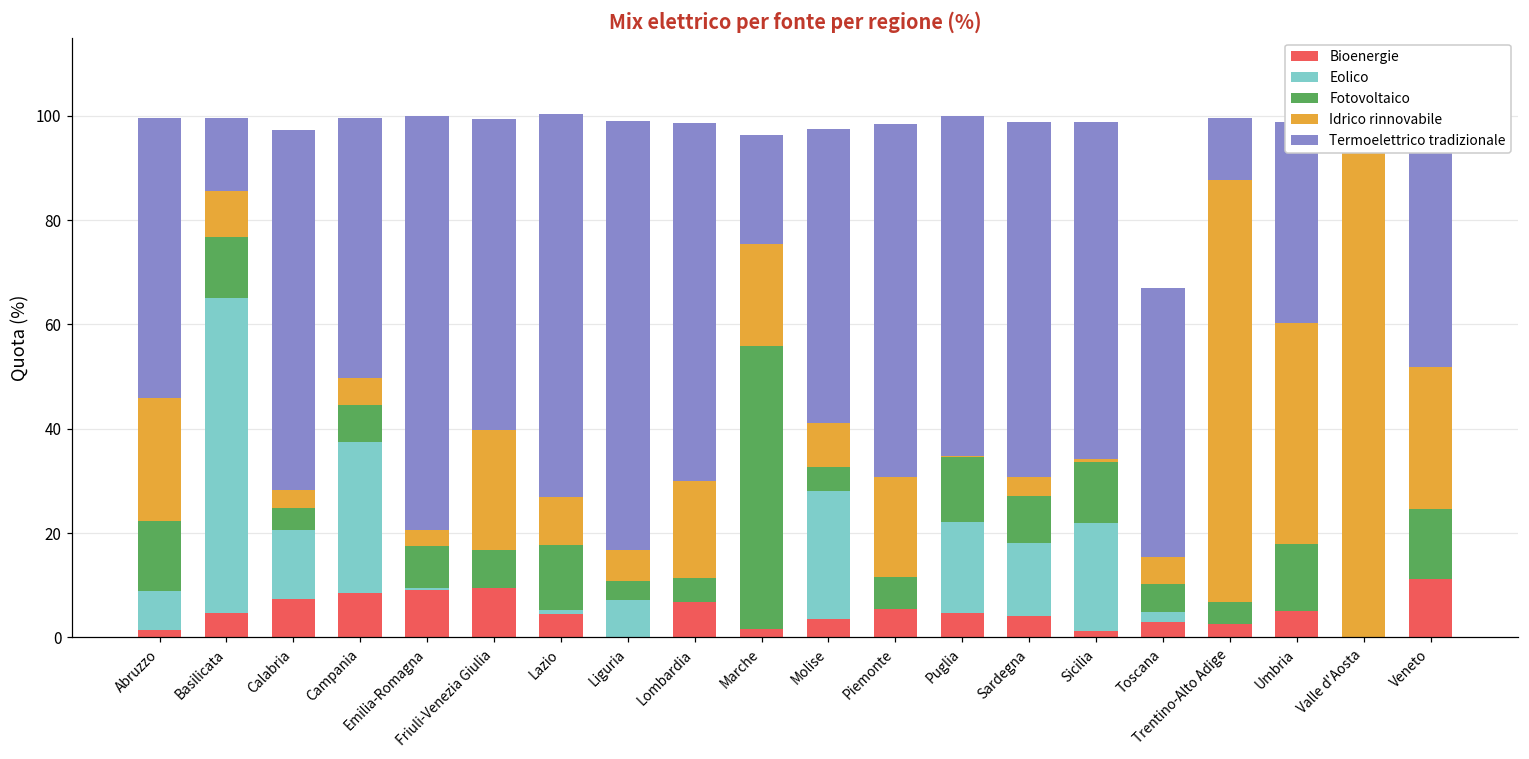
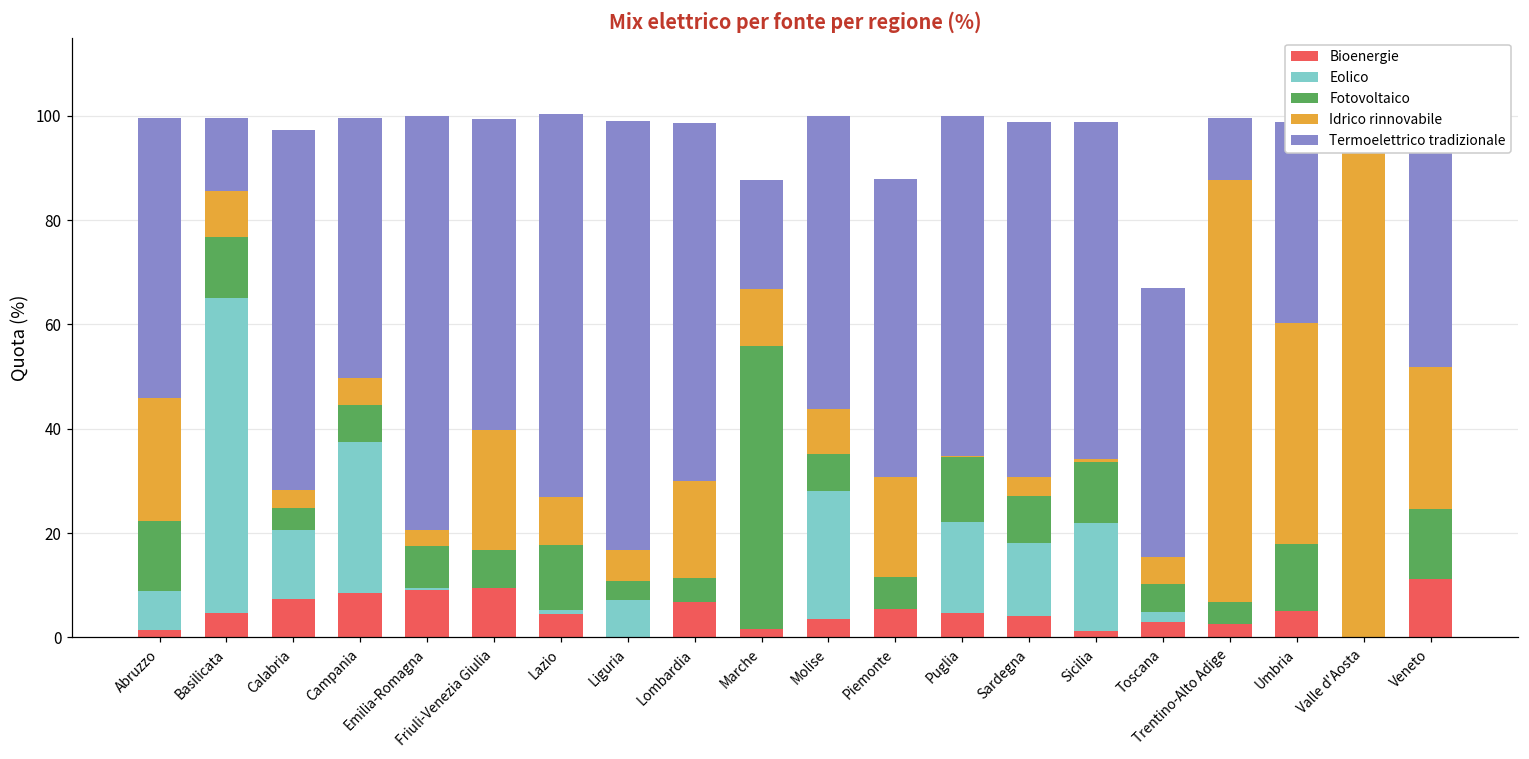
Idrico rinnovabile, Marche: 20 -> 11
Fotovoltaico, Molise: 5 -> 7
Termoelettrico tradizionale, Piemonte: 68 -> 57
